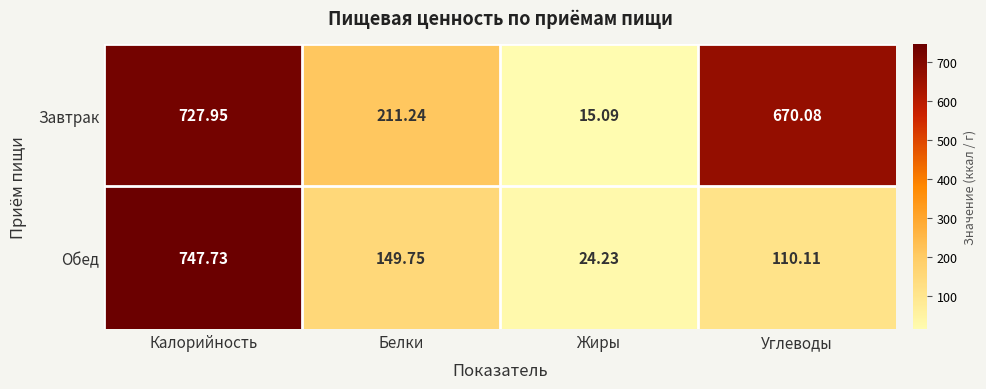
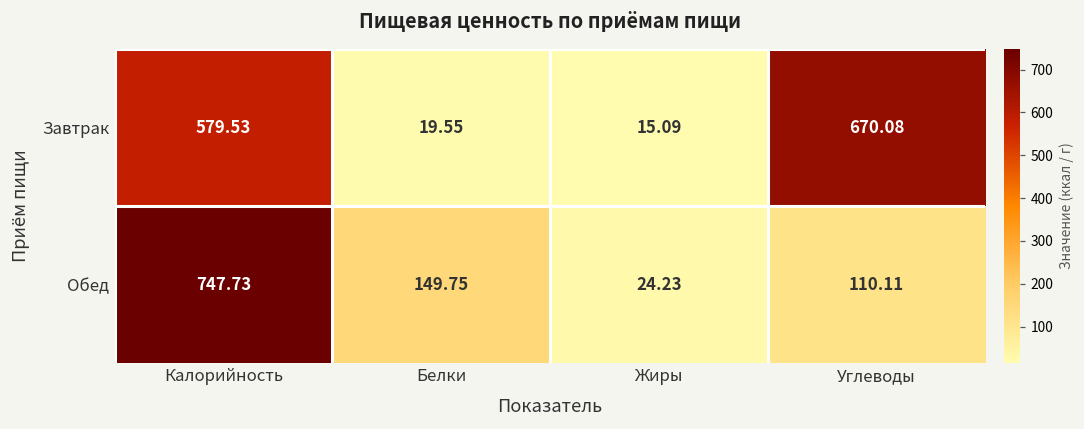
Завтрак, Калорийность: 727.95 -> 579.53
Завтрак, Белки: 211.24 -> 19.55
